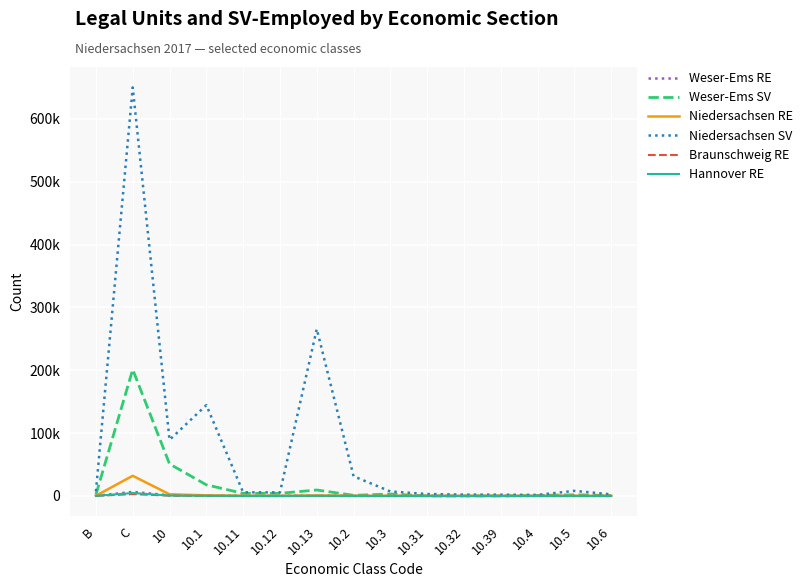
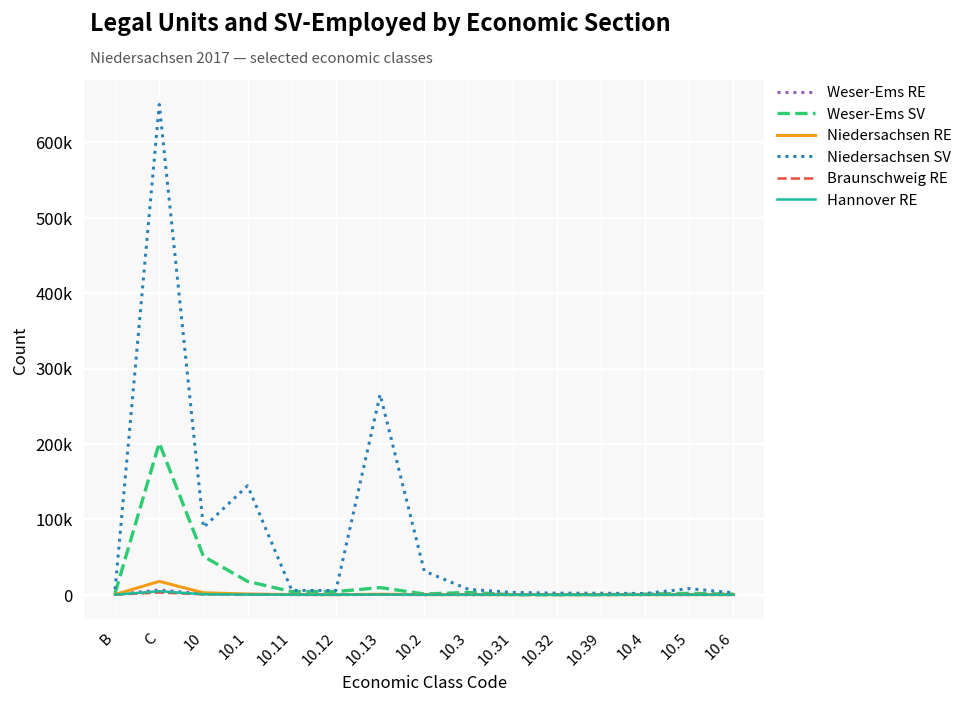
Niedersachsen RE, C: 30000 -> 20000
